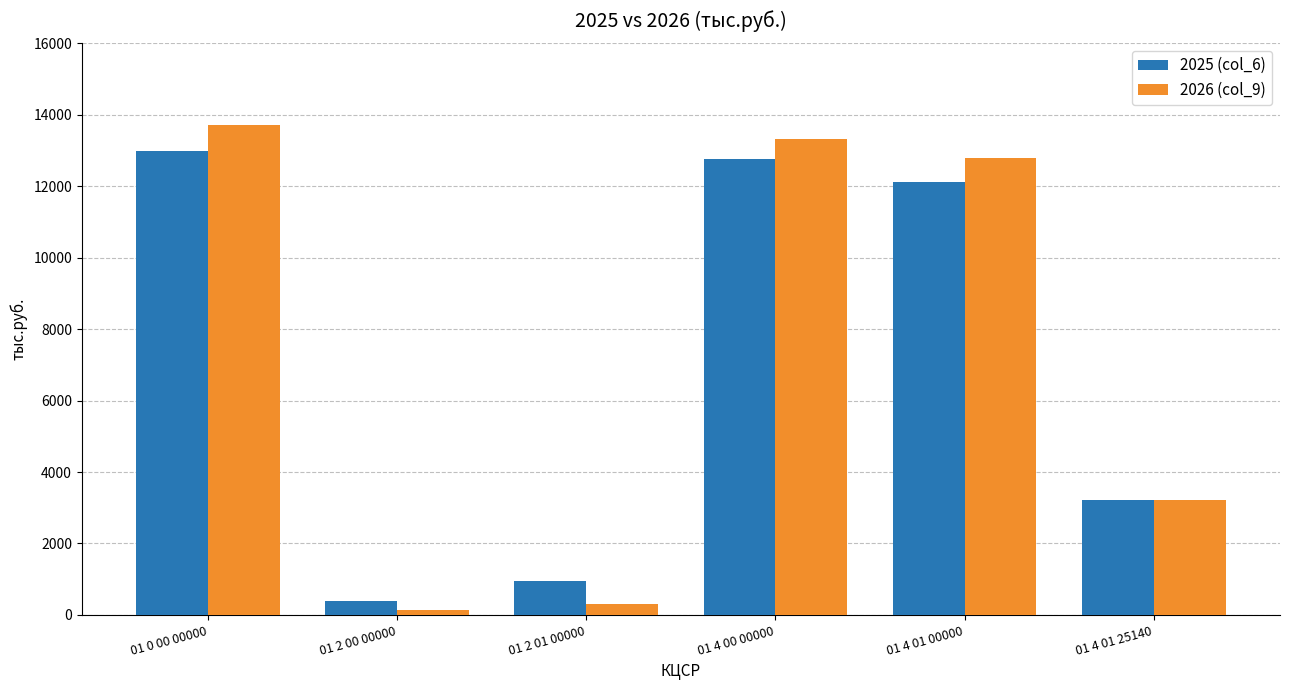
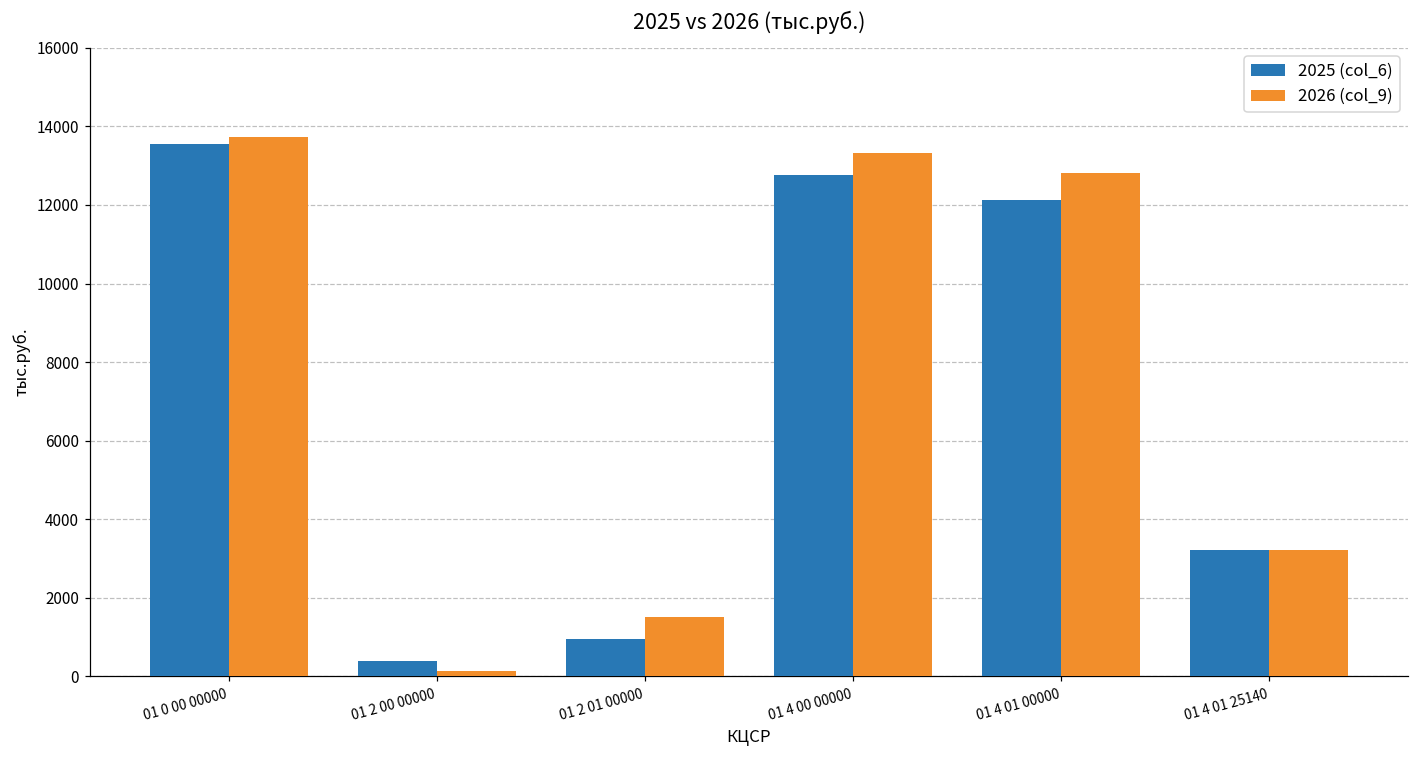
2025 (col_6), 01 0 00 00000: 13000 -> 13600
2026 (col_9), 01 2 01 00000: 300 -> 1500
